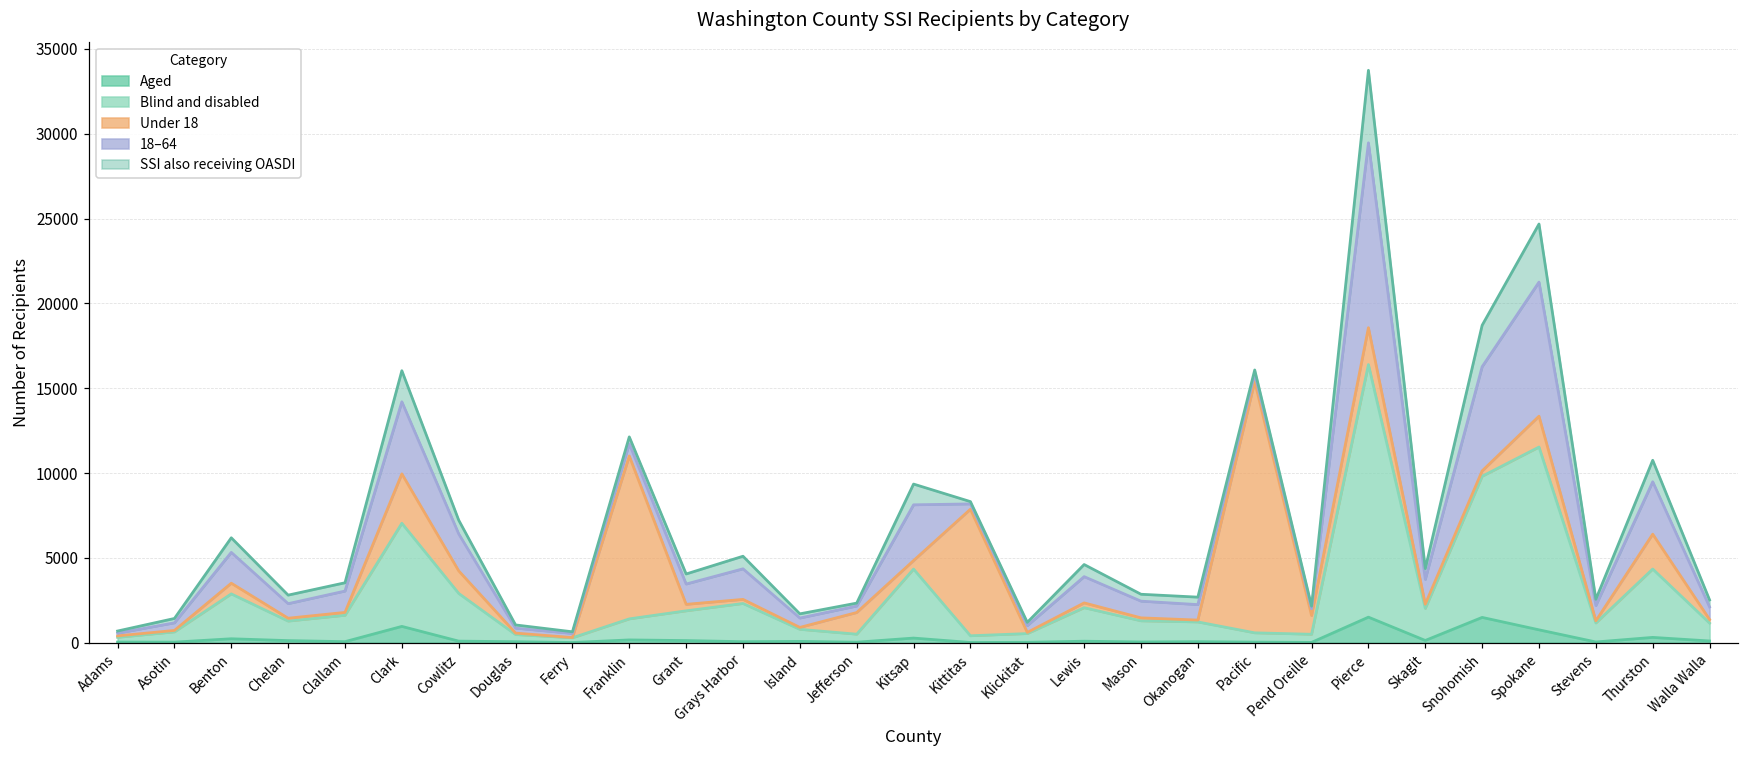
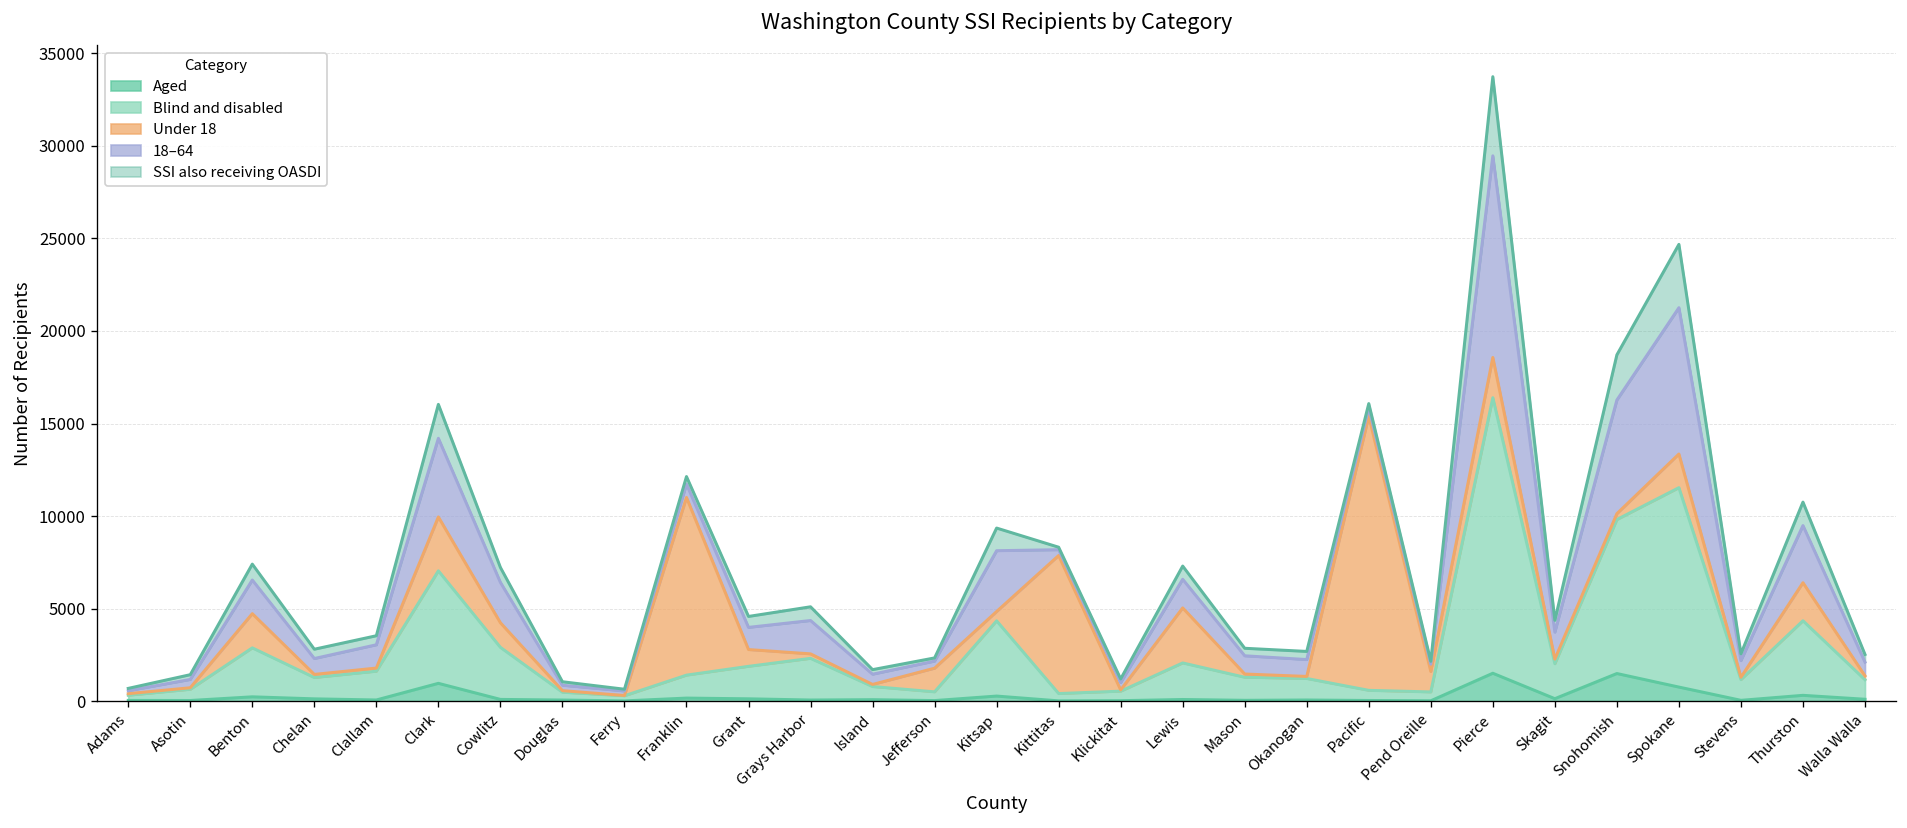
Under 18, Benton: 600 -> 1800
Under 18, Grant: 400 -> 900
Under 18, Lewis: 300 -> 3000
